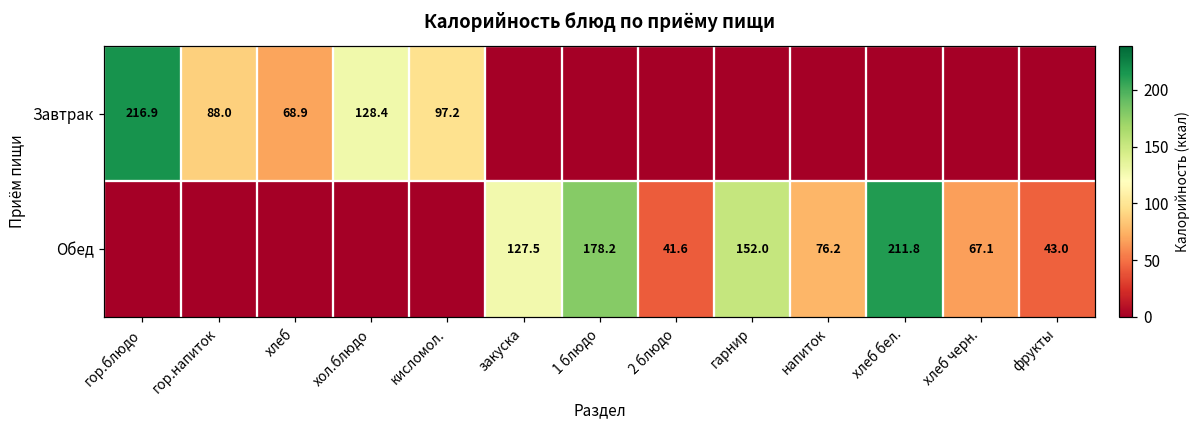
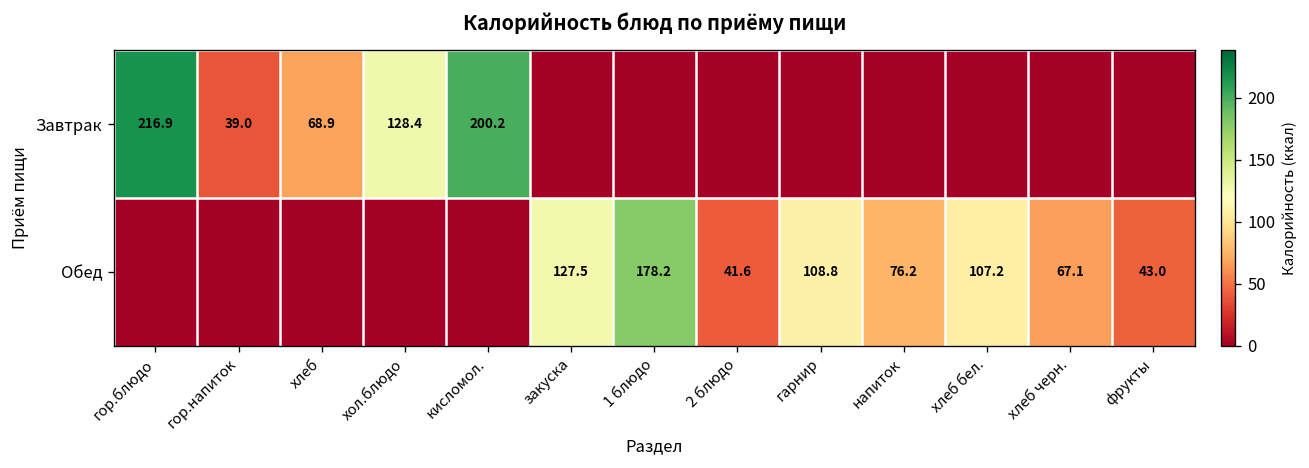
Завтрак, гор.напиток: 88.0 -> 39.0
Завтрак, кисломол.: 97.2 -> 200.2
Обед, гарнир: 152.0 -> 108.8
Обед, хлеб бел.: 211.8 -> 107.2
